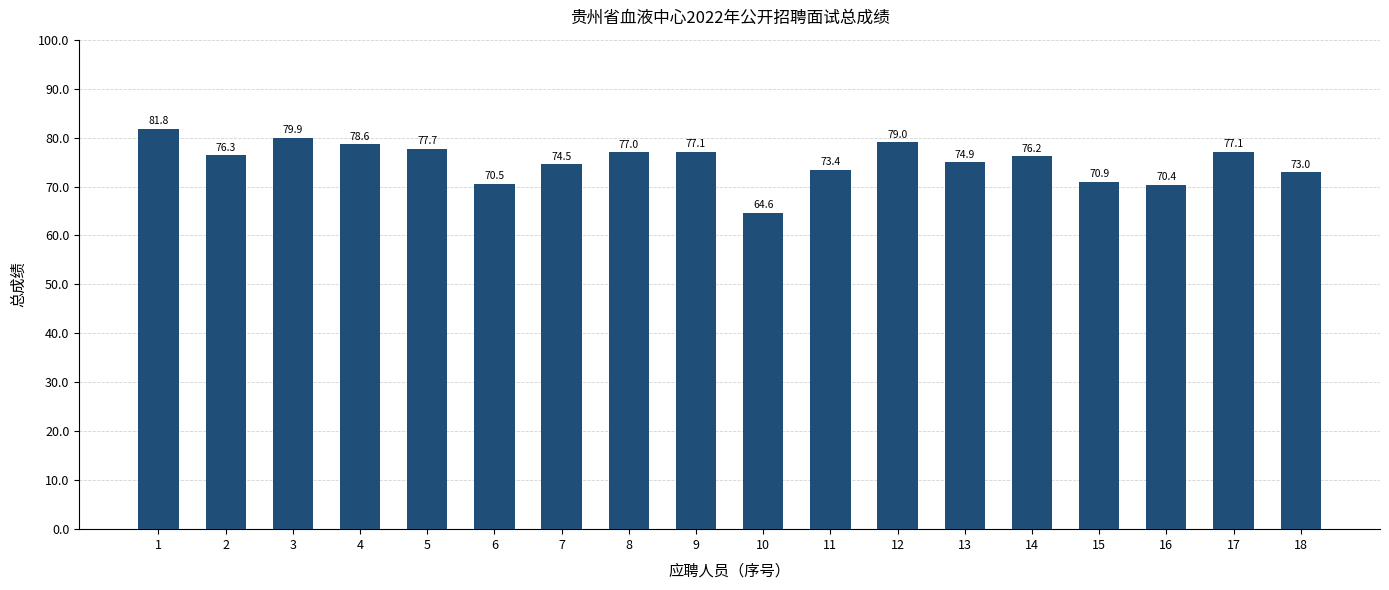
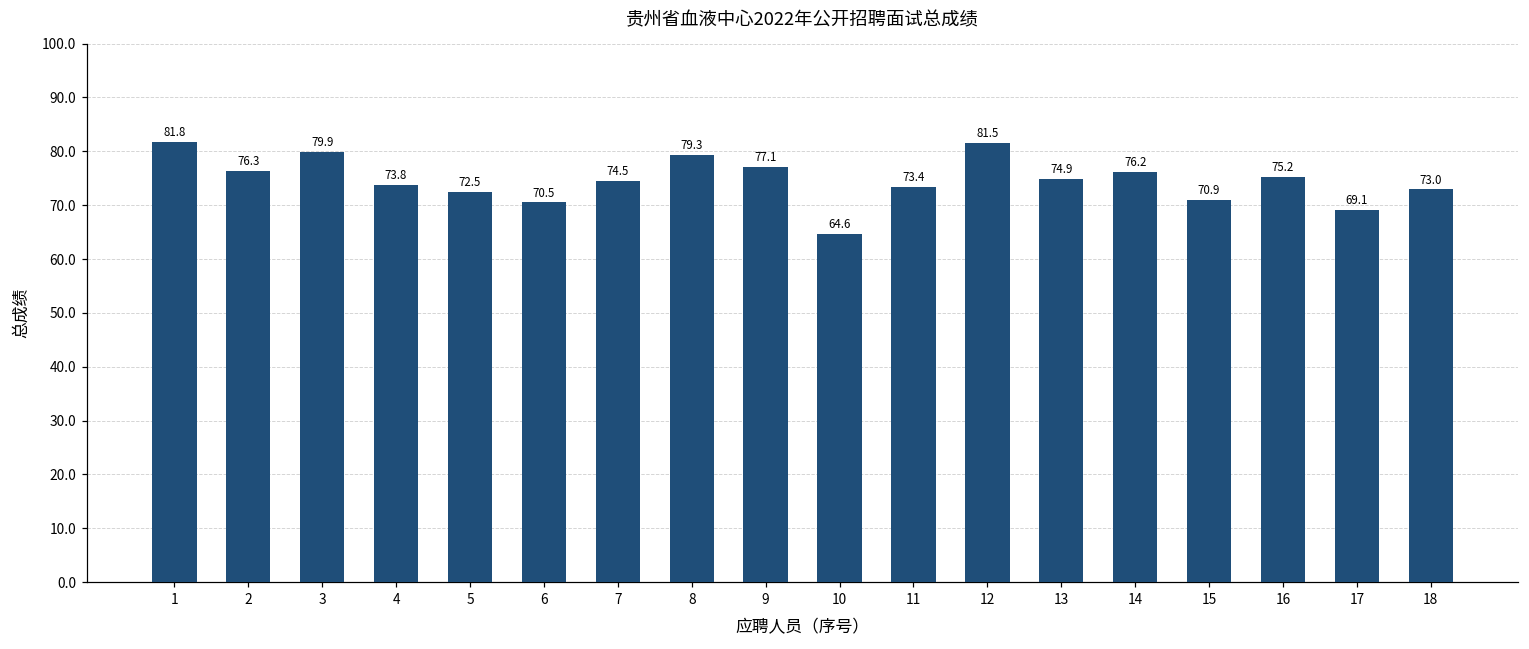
4: 78.6 -> 73.8
5: 77.7 -> 72.5
8: 77.0 -> 79.3
12: 79.0 -> 81.5
16: 70.4 -> 75.2
17: 77.1 -> 69.1
